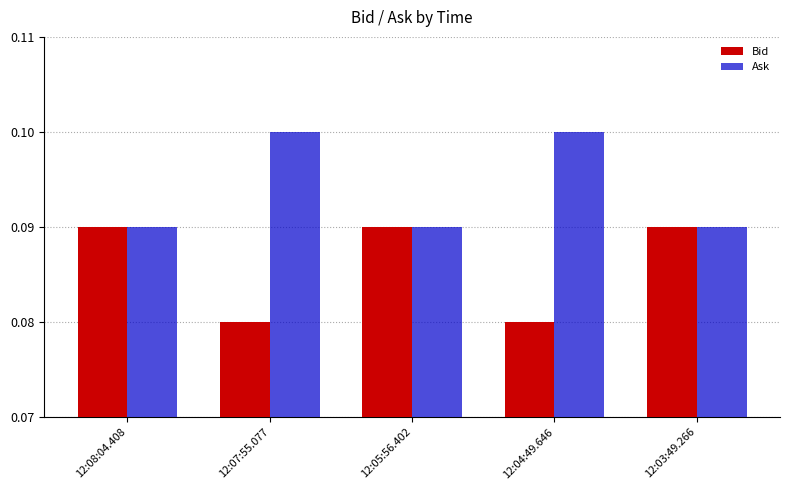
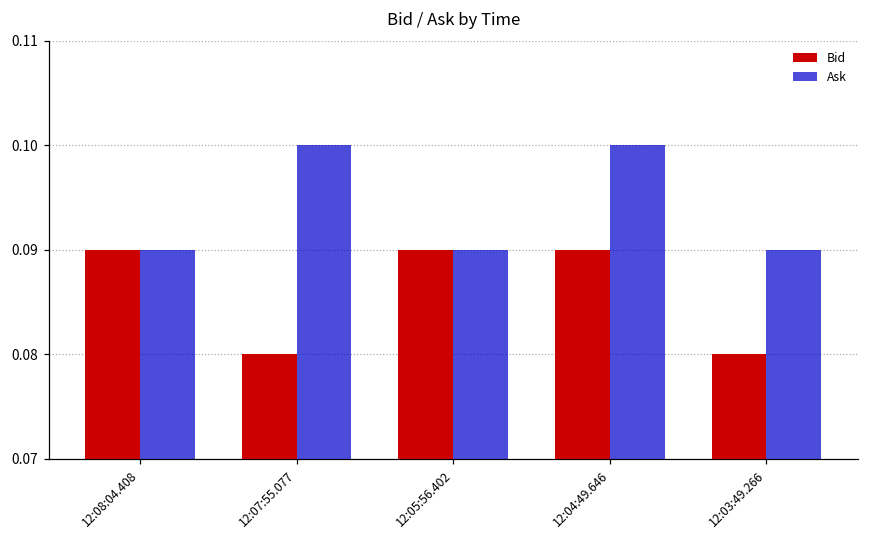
Bid, 12:04:49.646: 0.08 -> 0.09
Bid, 12:03:49.266: 0.09 -> 0.08
